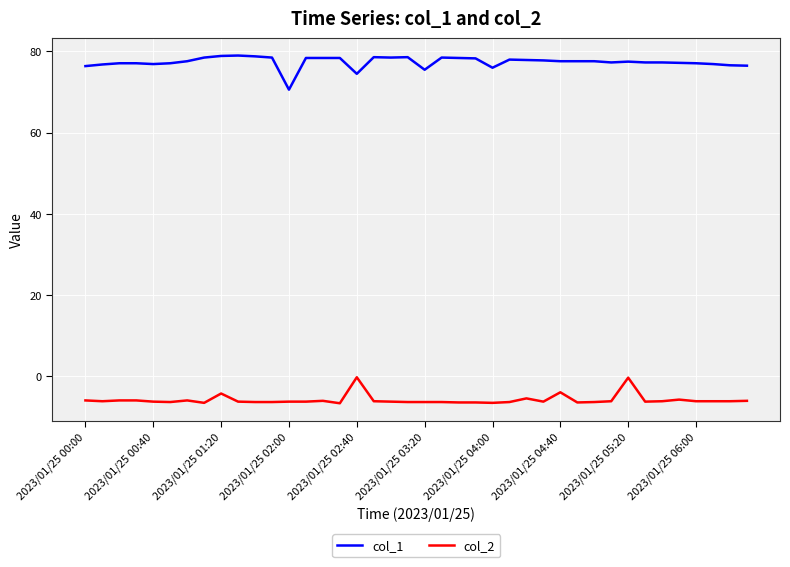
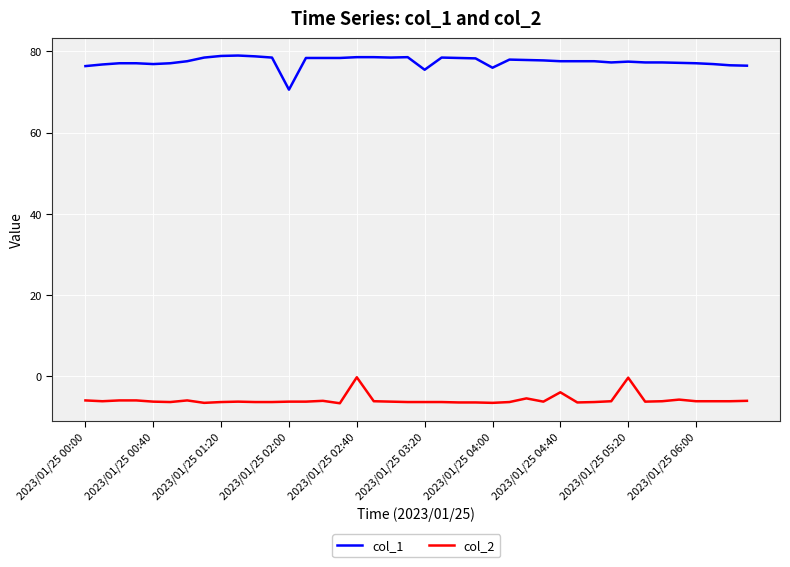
col_2, 2023/01/25 01:20: -4 -> -6
col_1, 2023/01/25 02:40: 75 -> 79
